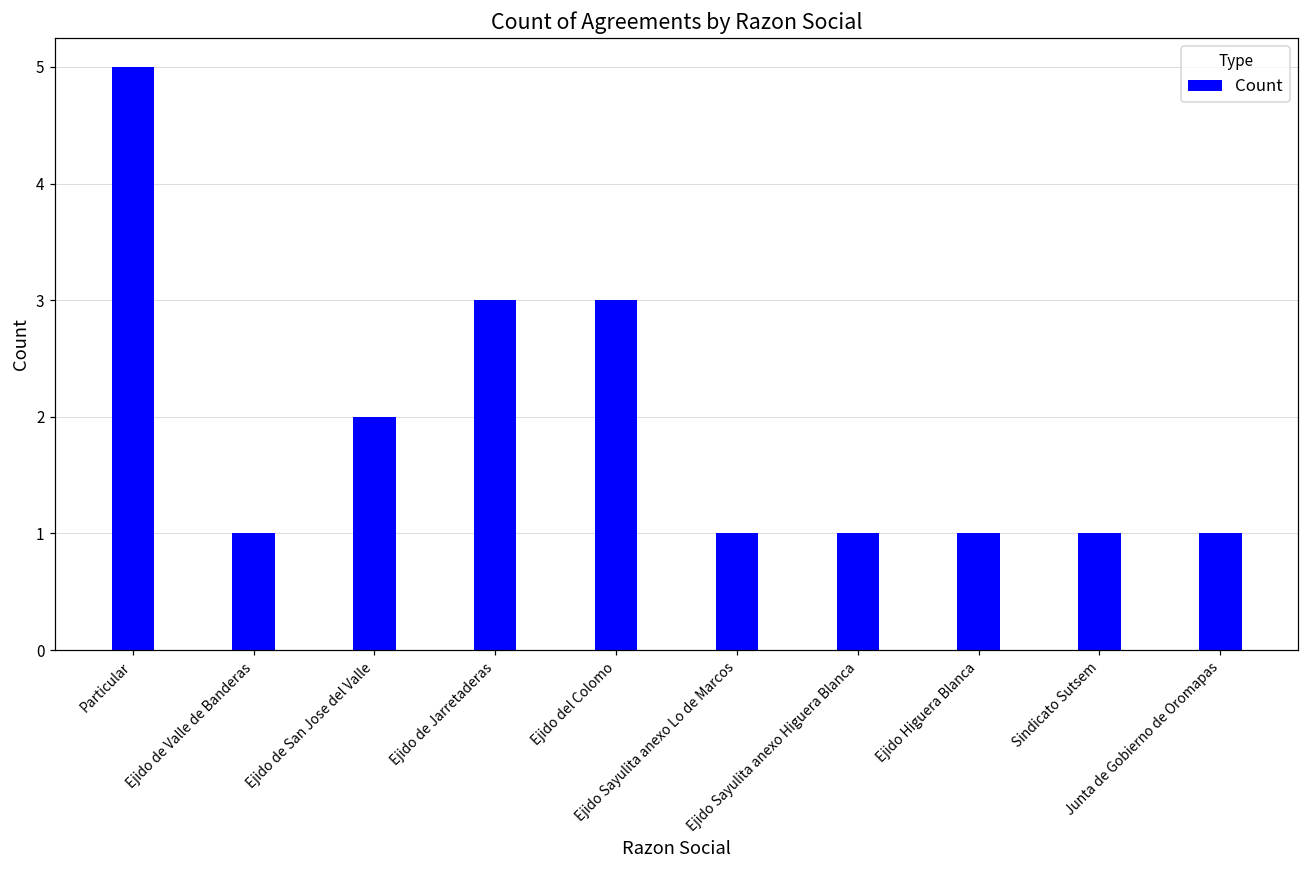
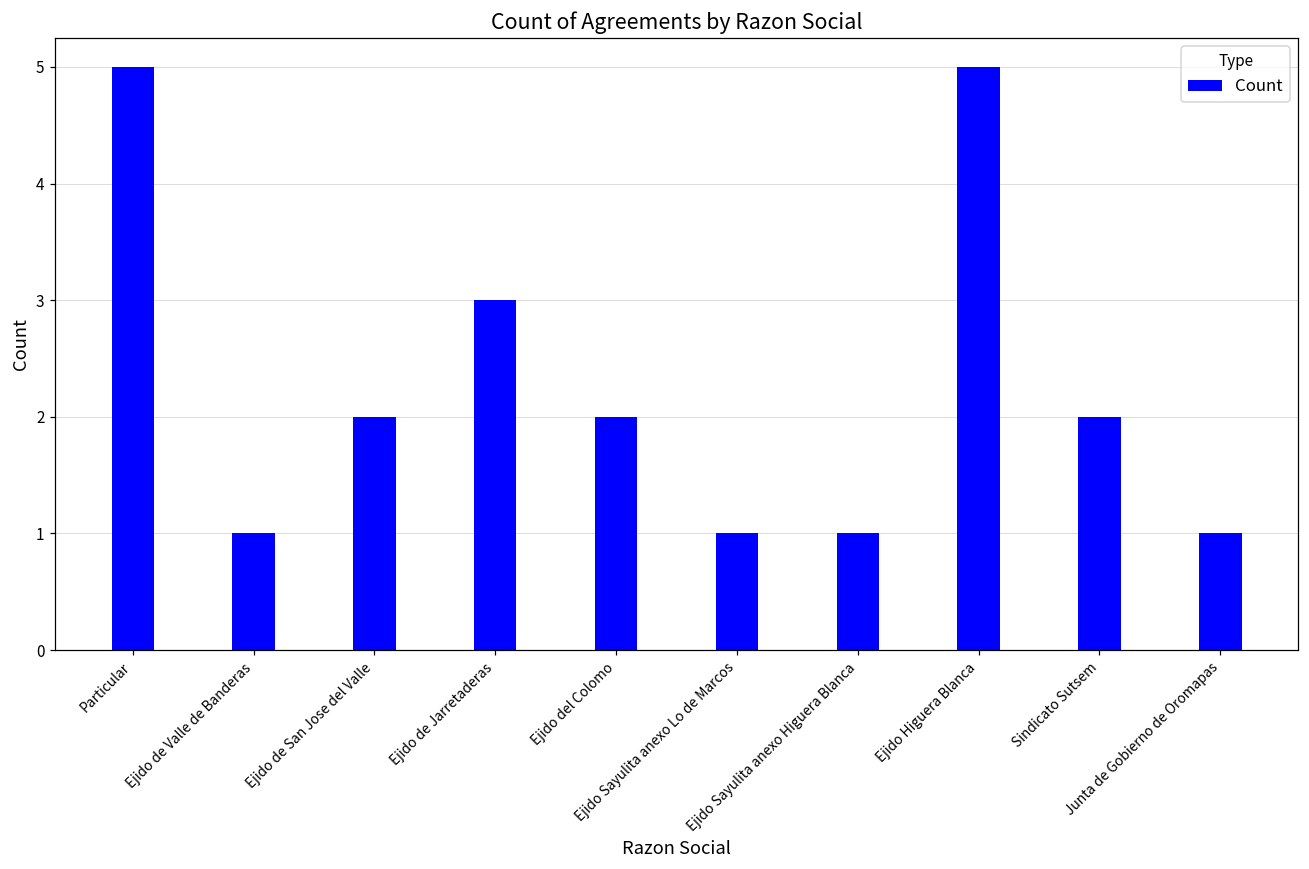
Ejido del Colomo: 3 -> 2
Ejido Higuera Blanca: 1 -> 5
Sindicato Sutsem: 1 -> 2
